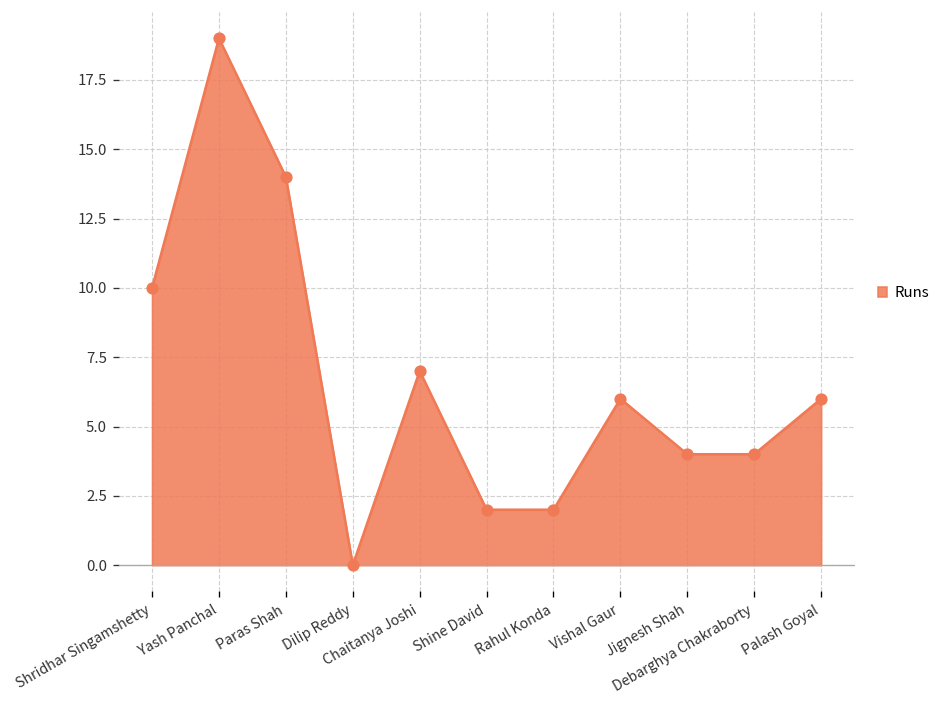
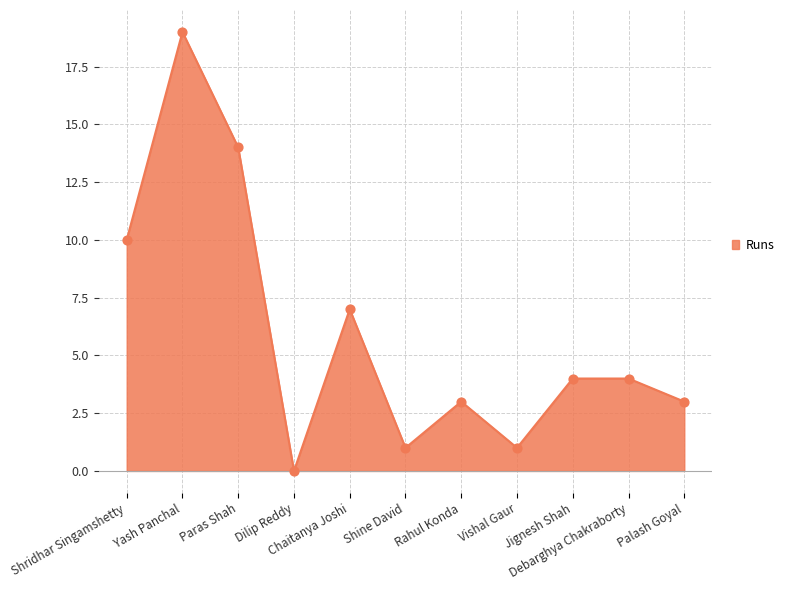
Shine David: 2 -> 1
Rahul Konda: 2 -> 3
Vishal Gaur: 6 -> 1
Palash Goyal: 6 -> 3
